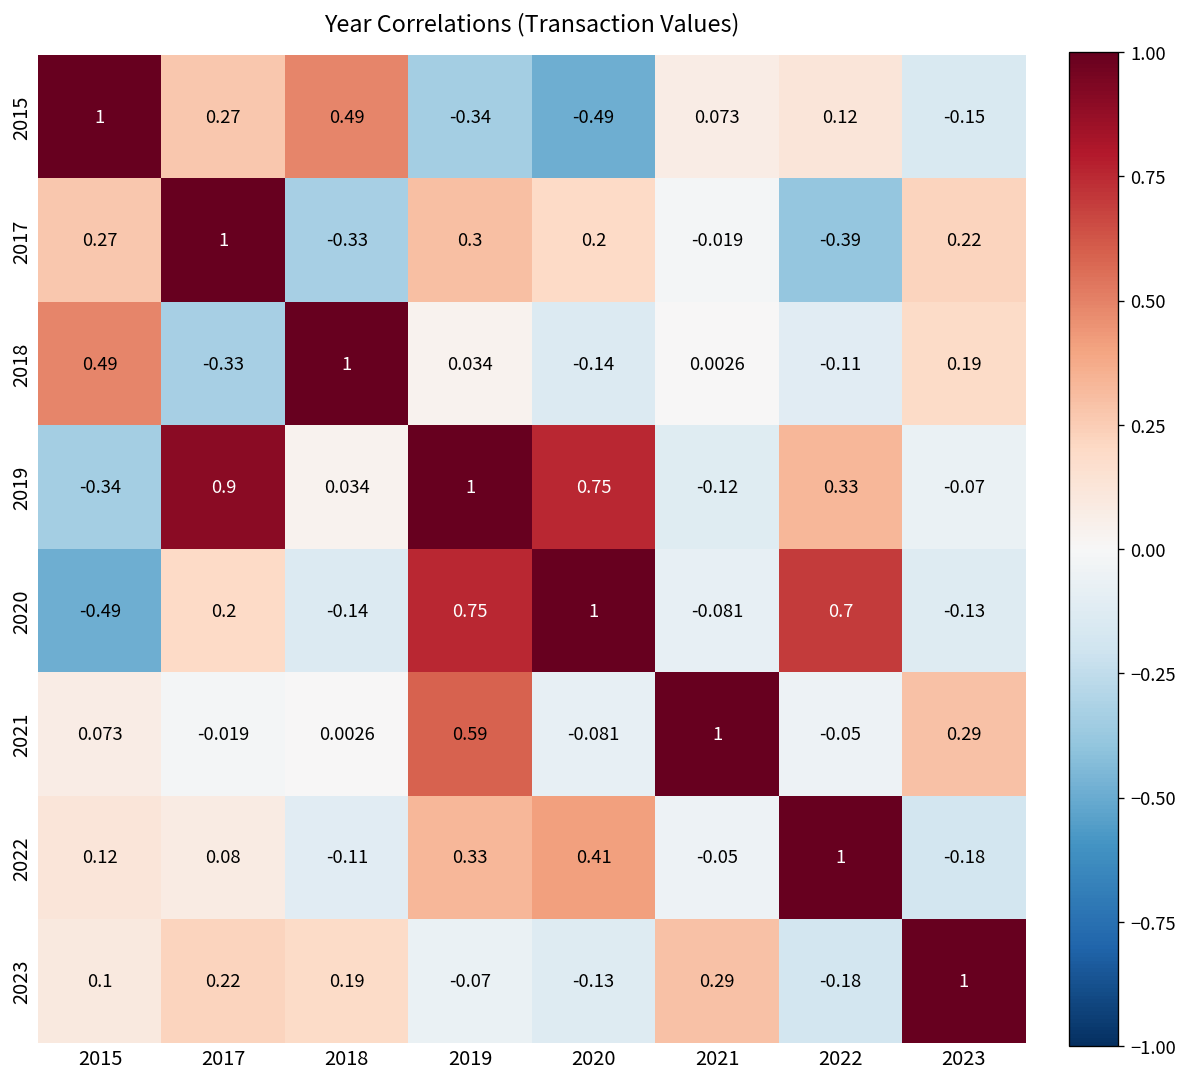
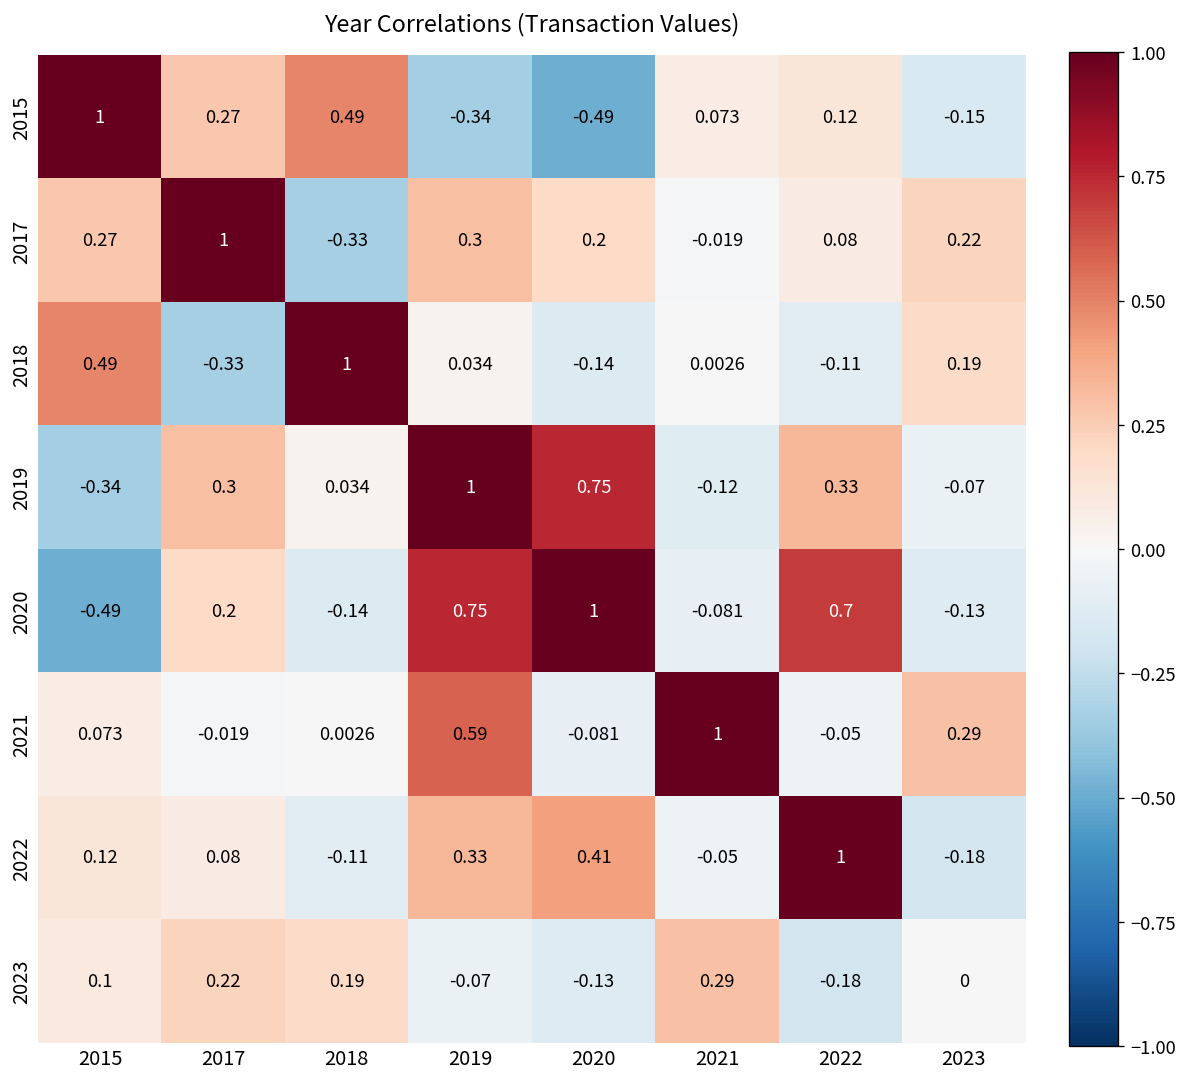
2017, 2022: -0.39 -> 0.08
2019, 2017: 0.9 -> 0.3
2023, 2023: 1 -> 0
